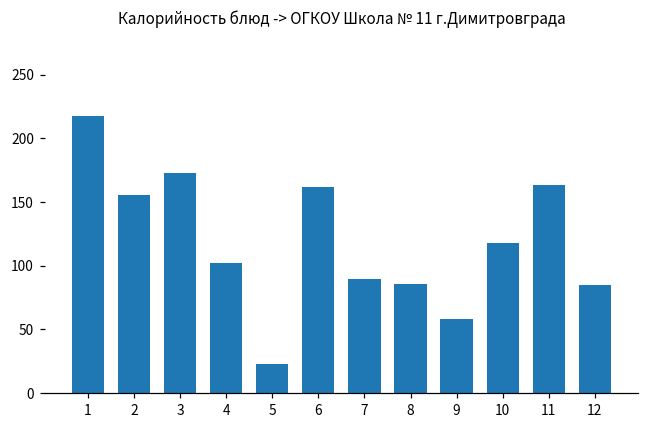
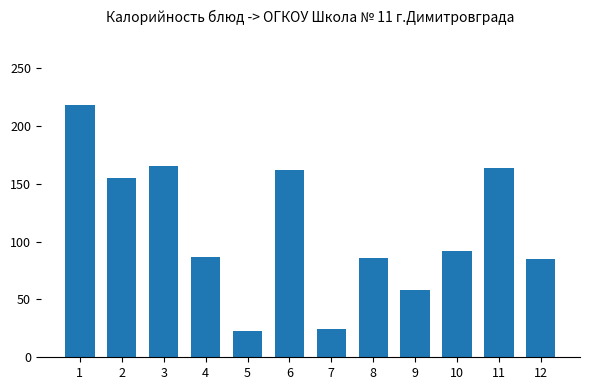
3: 173 -> 165
4: 102 -> 87
7: 90 -> 25
10: 118 -> 92
